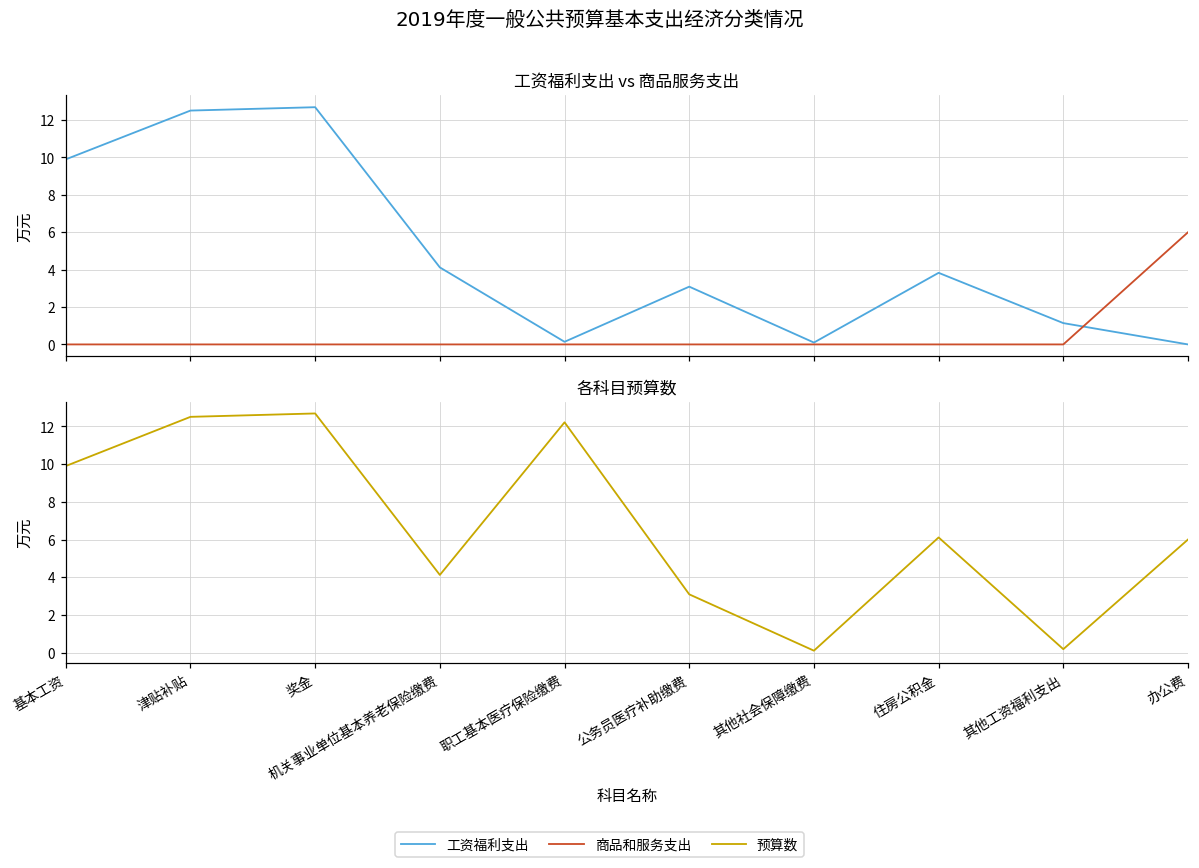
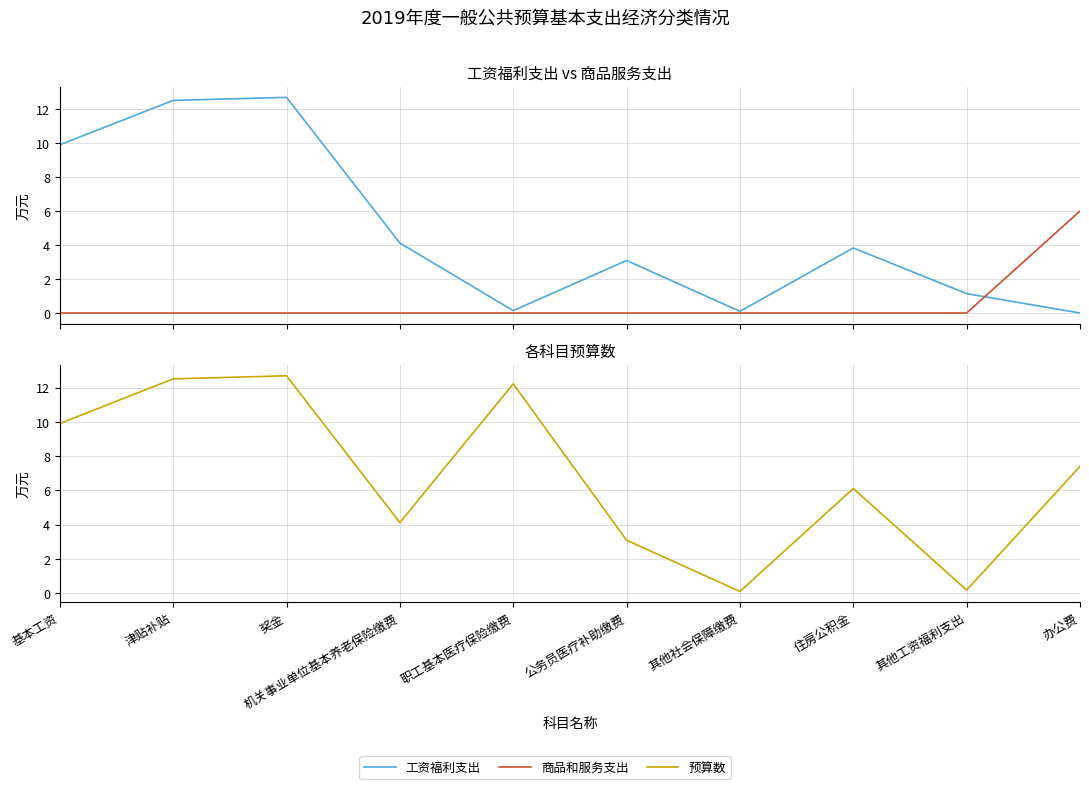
各科目预算数, 办公费: 6.0 -> 7.4
